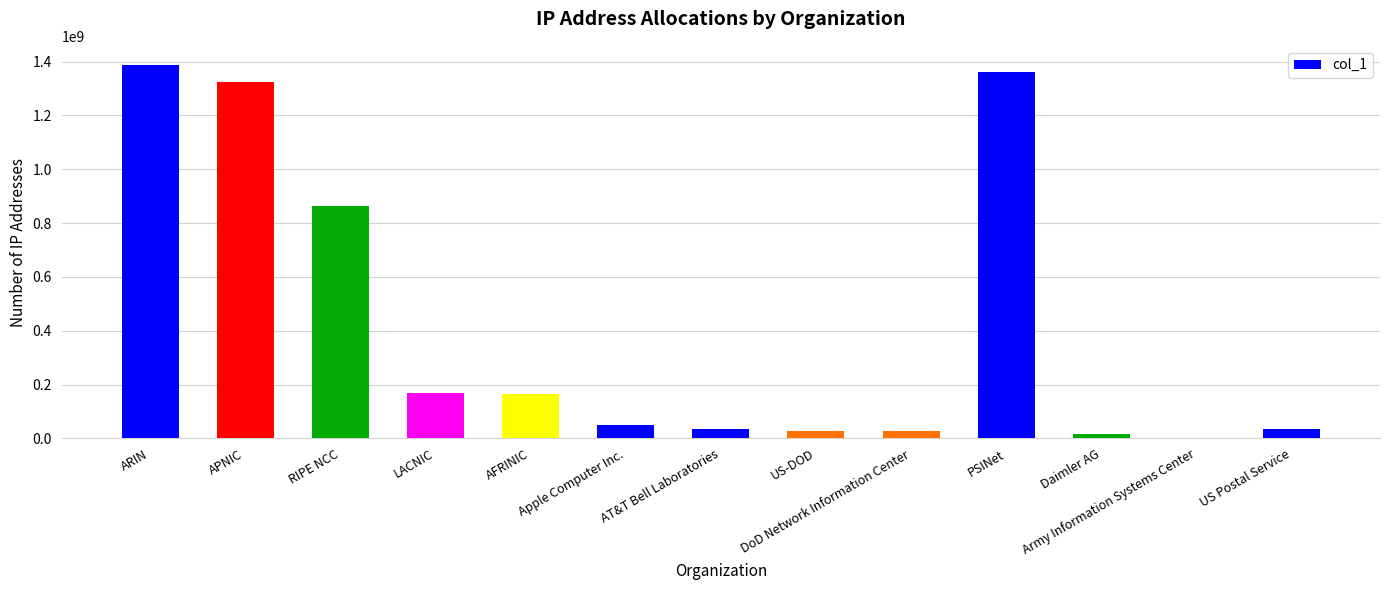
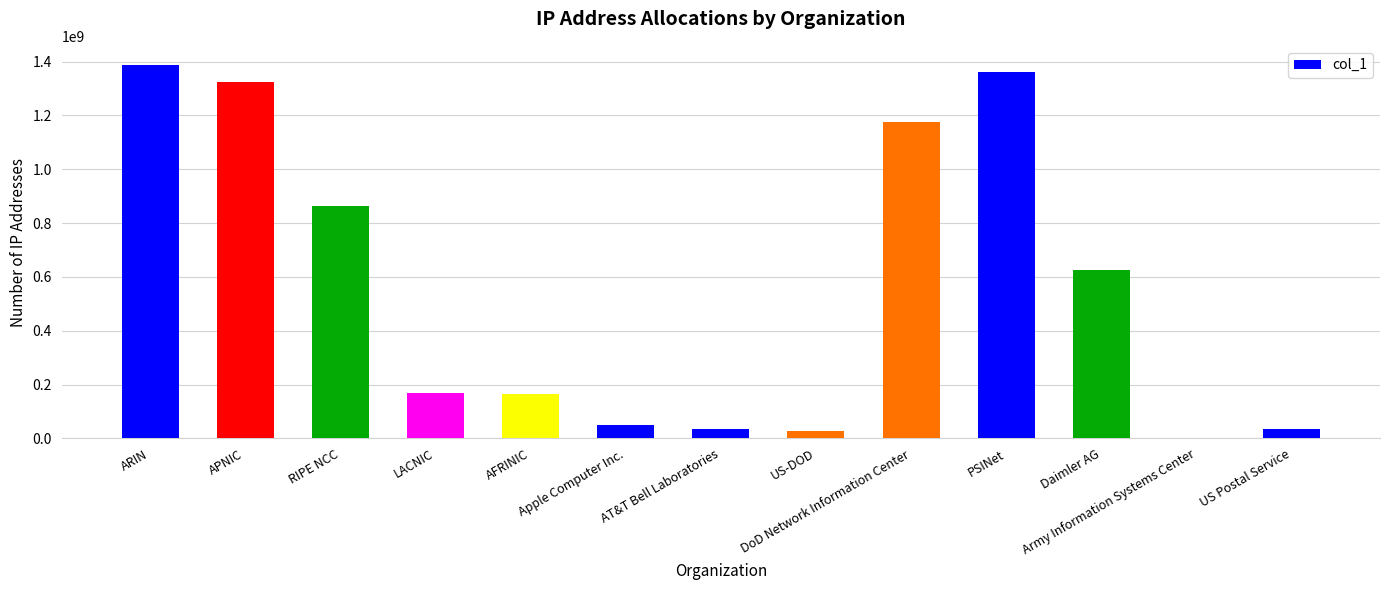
DoD Network Information Center: 30000000 -> 1180000000
Daimler AG: 20000000 -> 630000000
